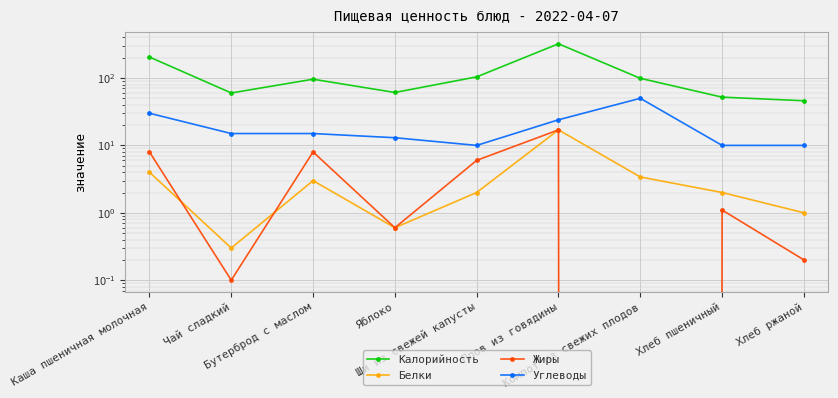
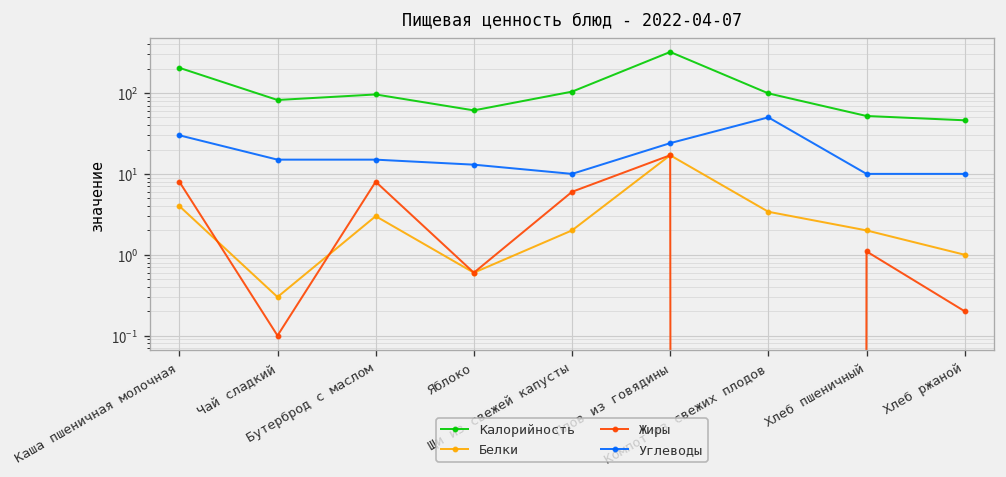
Калорийность, Чай сладкий: 60 -> 80
